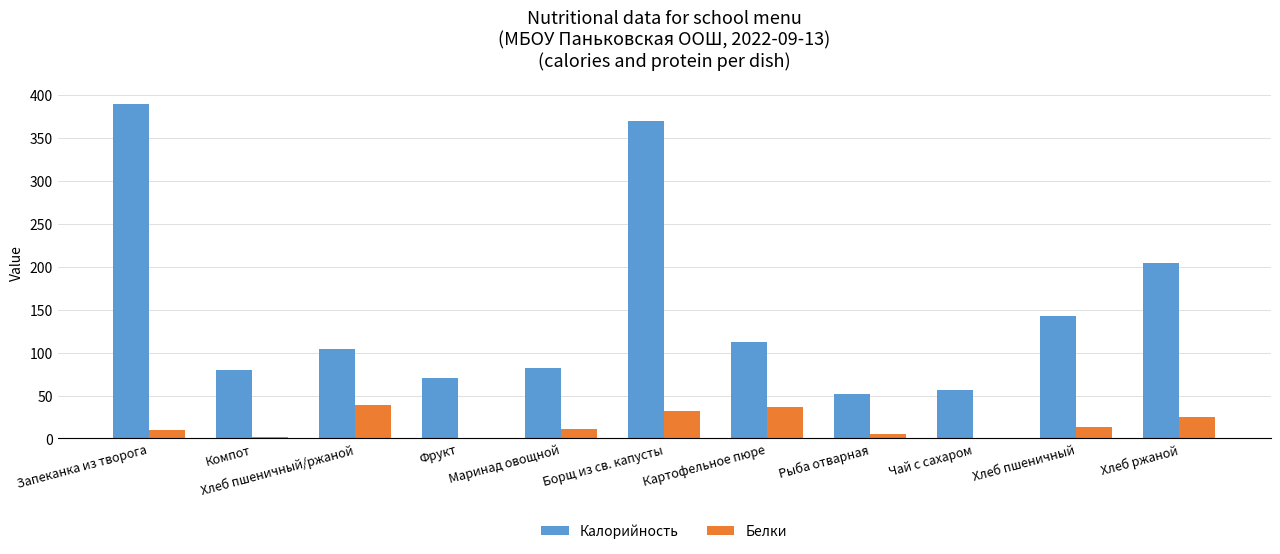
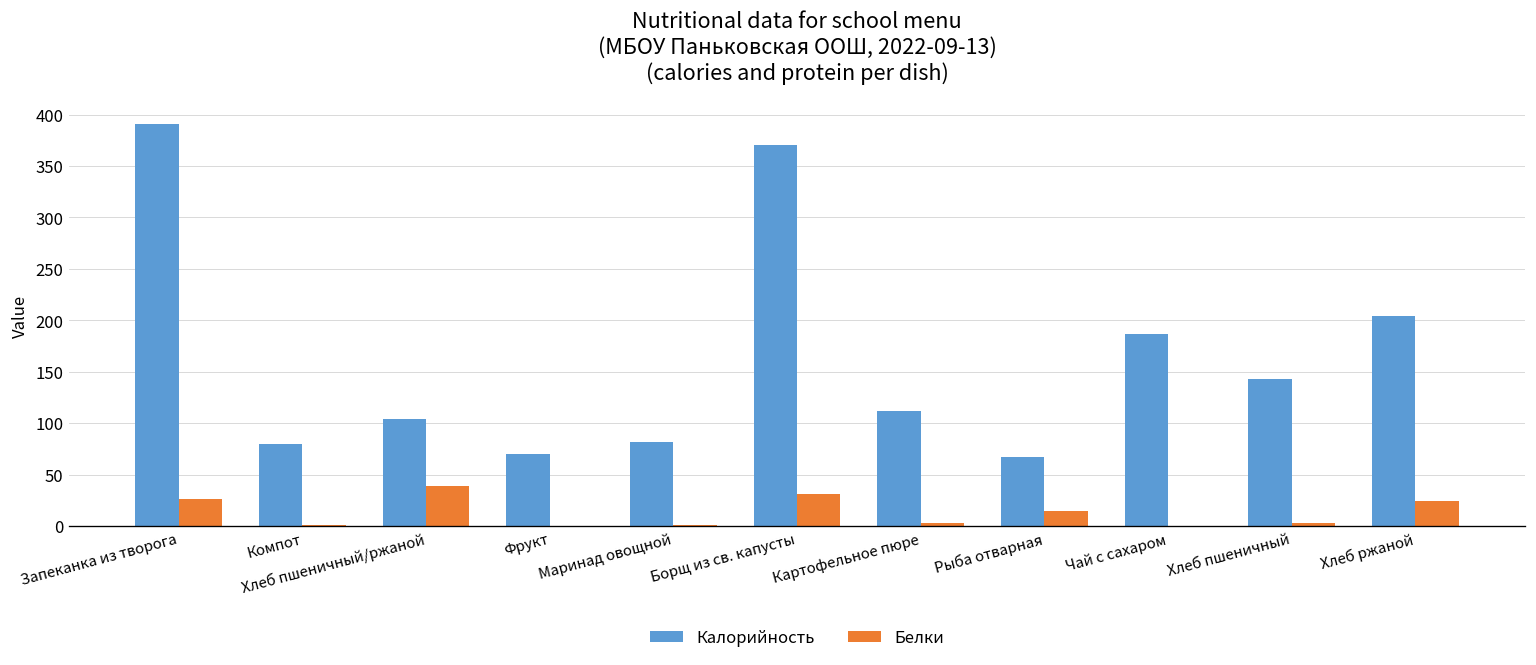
Белки, Запеканка из творога: 10 -> 30
Белки, Маринад овощной: 10 -> 0
Белки, Картофельное пюре: 40 -> 0
Калорийность, Рыба отварная: 50 -> 70
Белки, Рыба отварная: 0 -> 20
Калорийность, Чай с сахаром: 60 -> 190
Белки, Хлеб пшеничный: 10 -> 0
